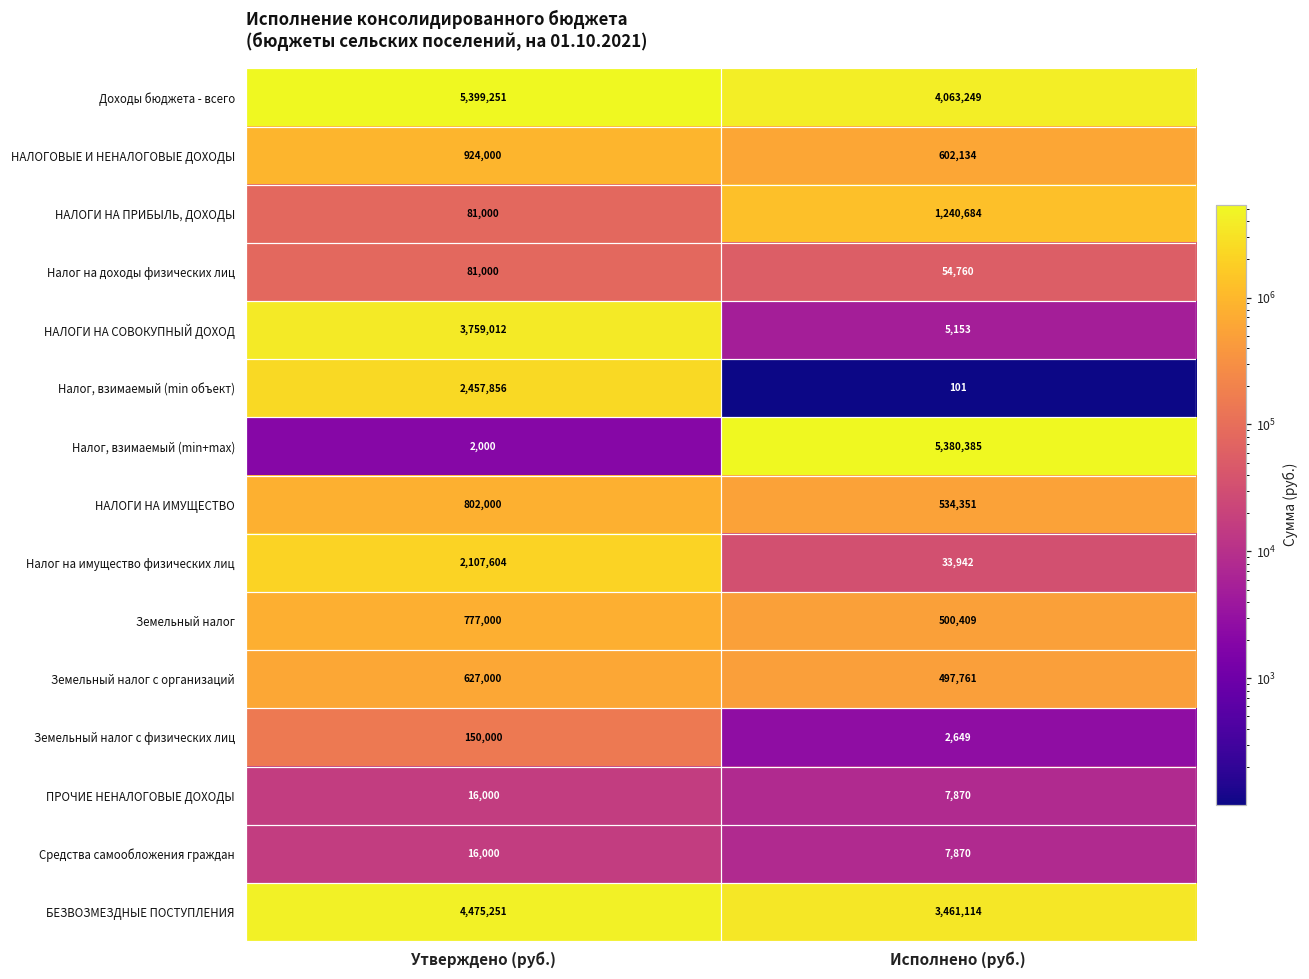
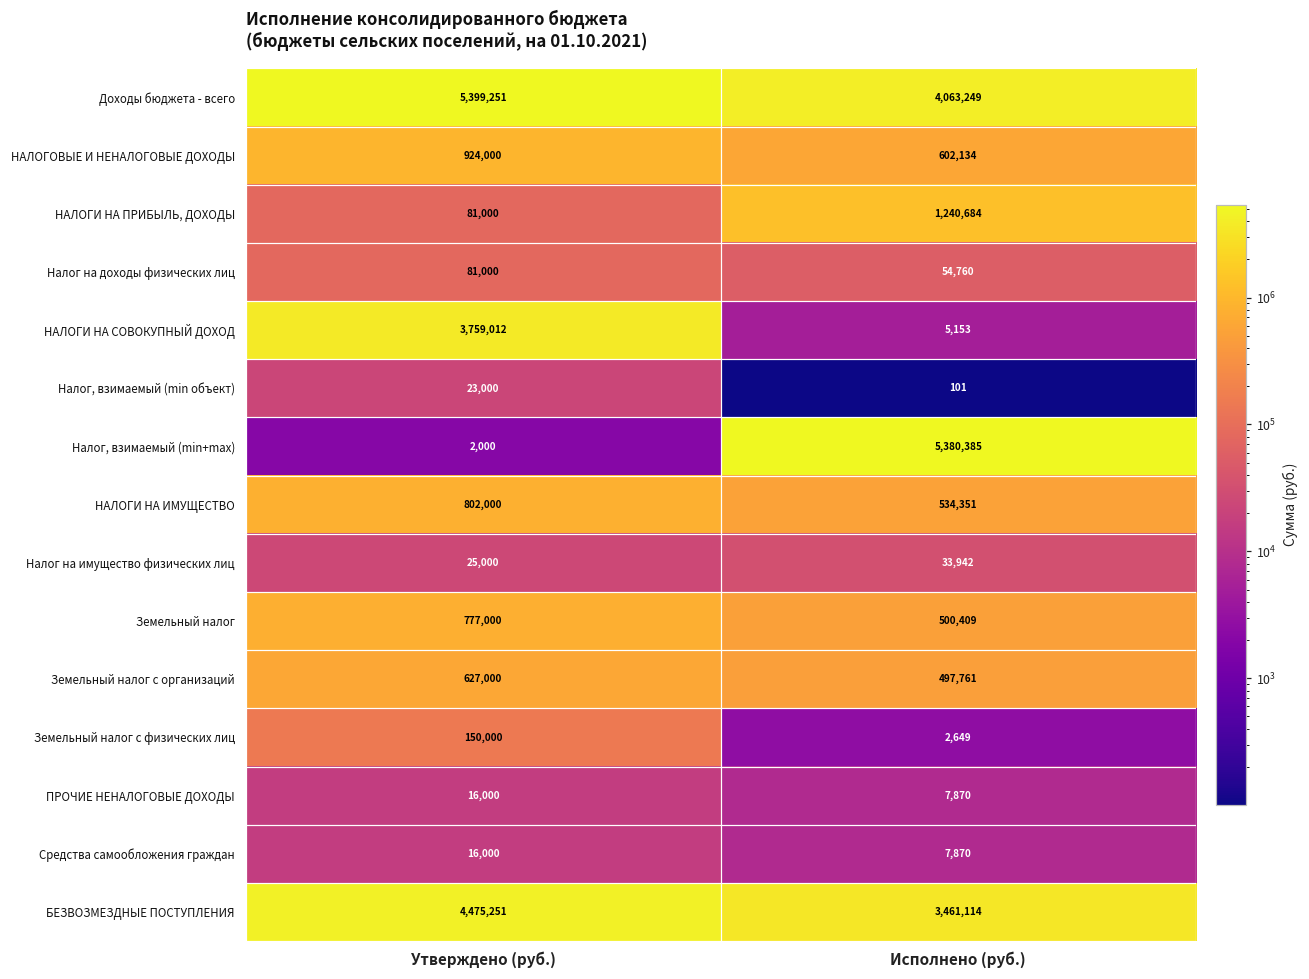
Налог, взимаемый (min объект), Утверждено (руб.): 2,457,856 -> 23,000
Налог на имущество физических лиц, Утверждено (руб.): 2,107,604 -> 25,000
